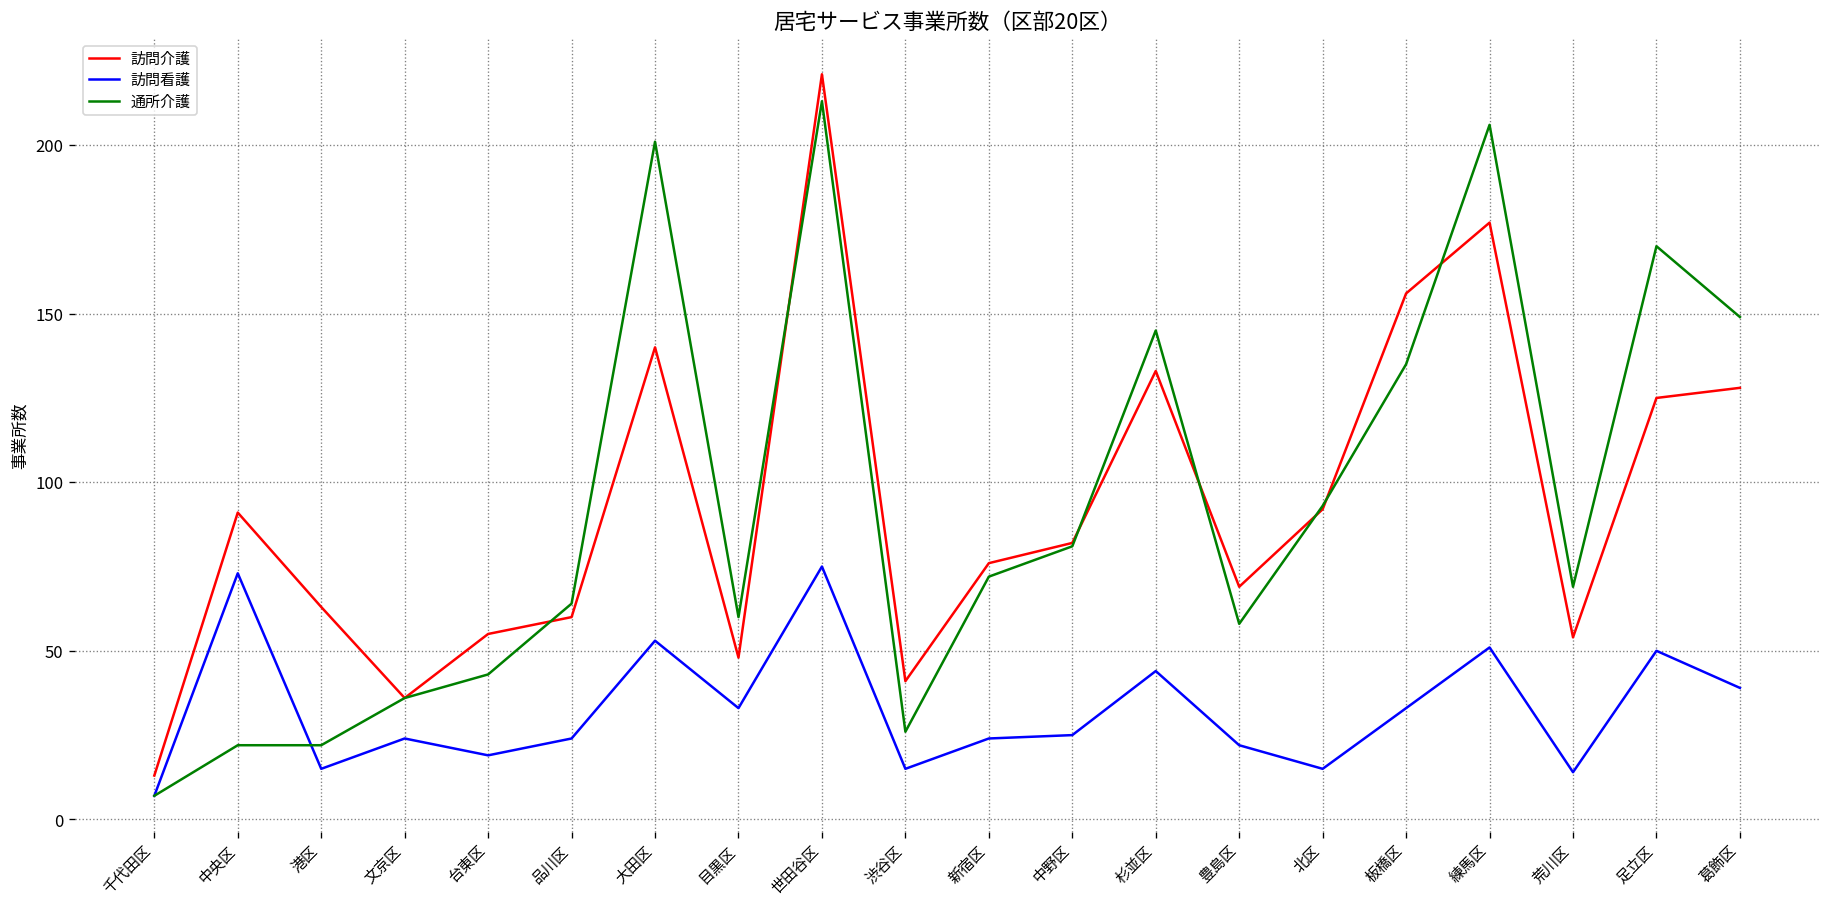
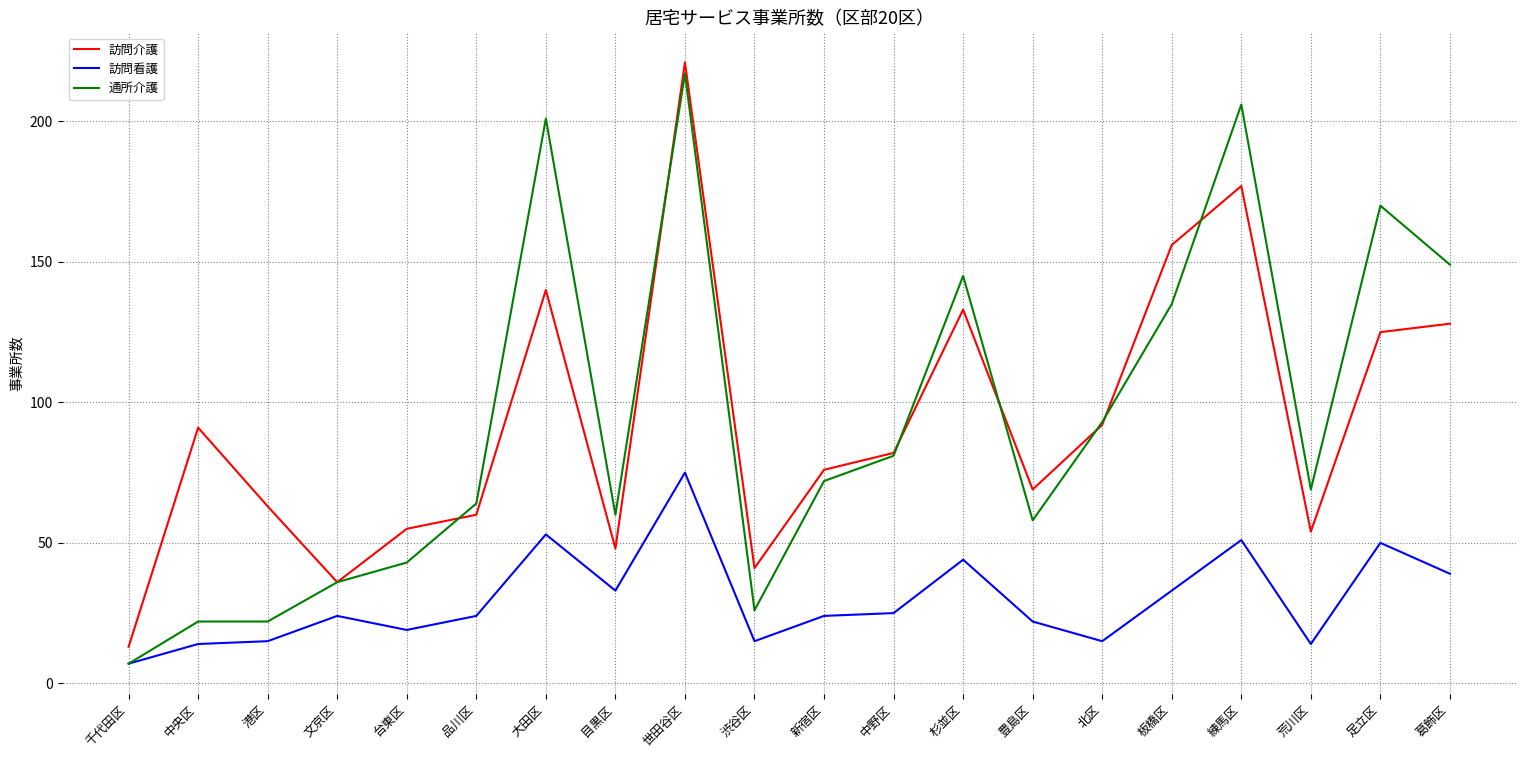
訪問看護, 中央区: 73 -> 14
通所介護, 世田谷区: 213 -> 217
